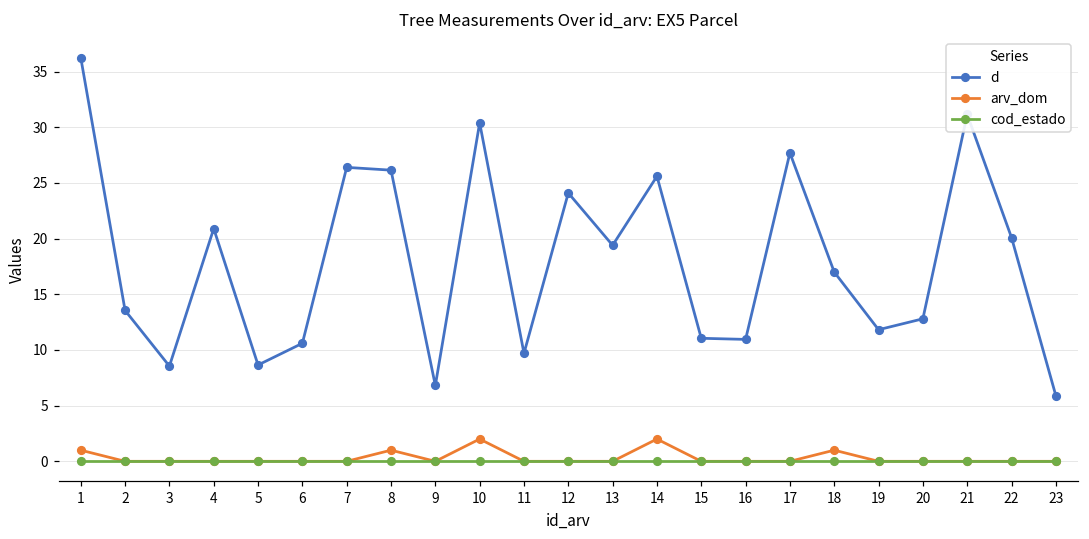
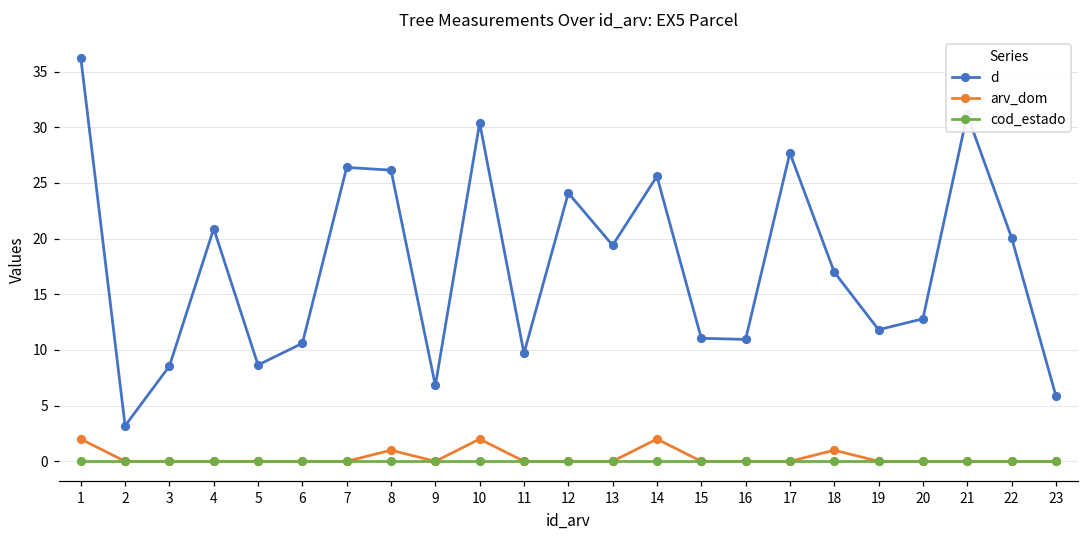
arv_dom, 1: 1 -> 2
d, 2: 13.6 -> 3.2
